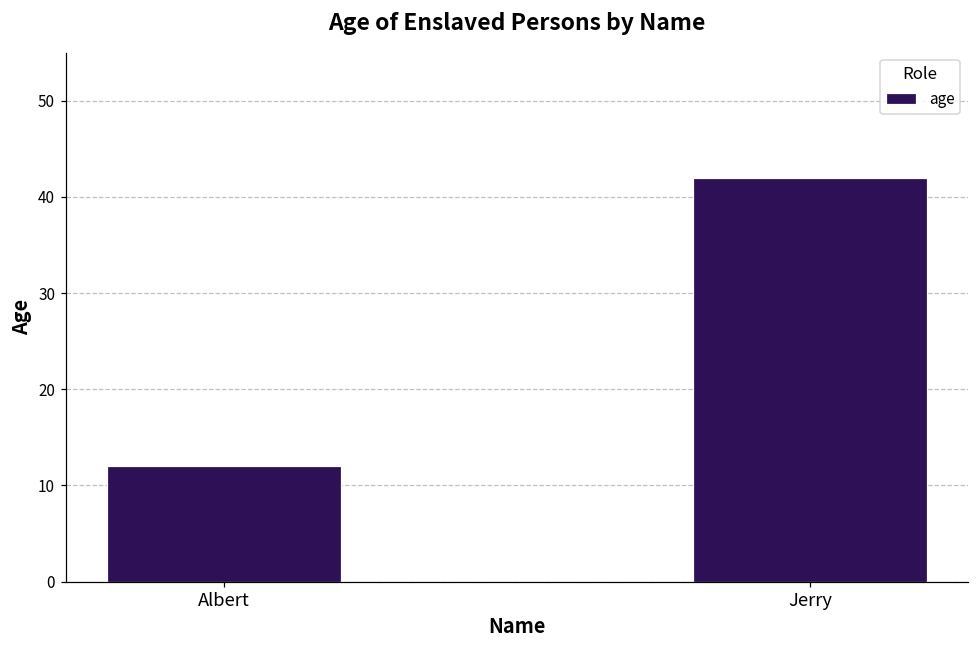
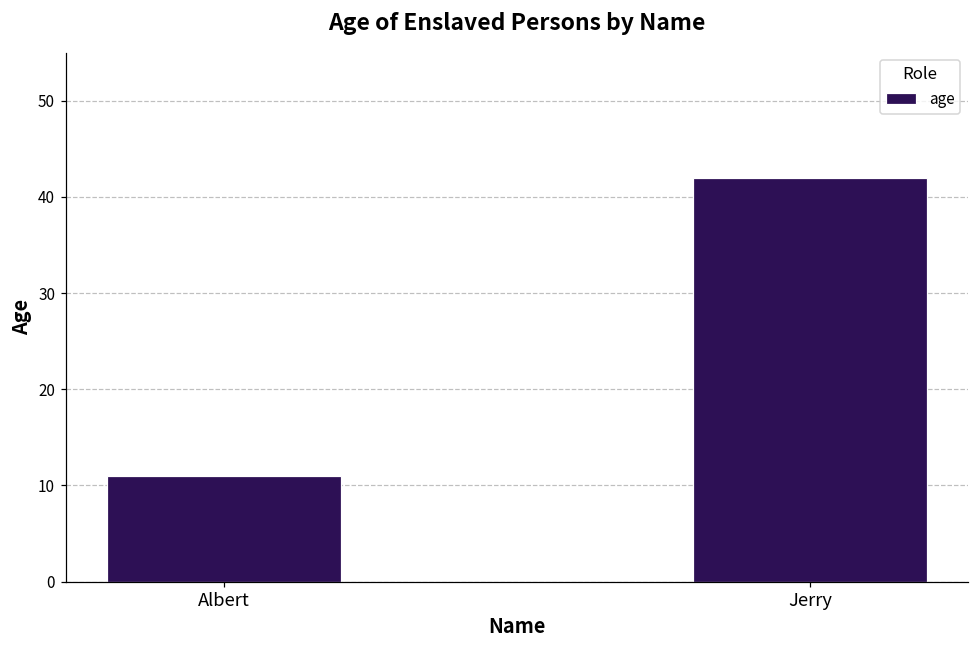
Albert: 12 -> 11
